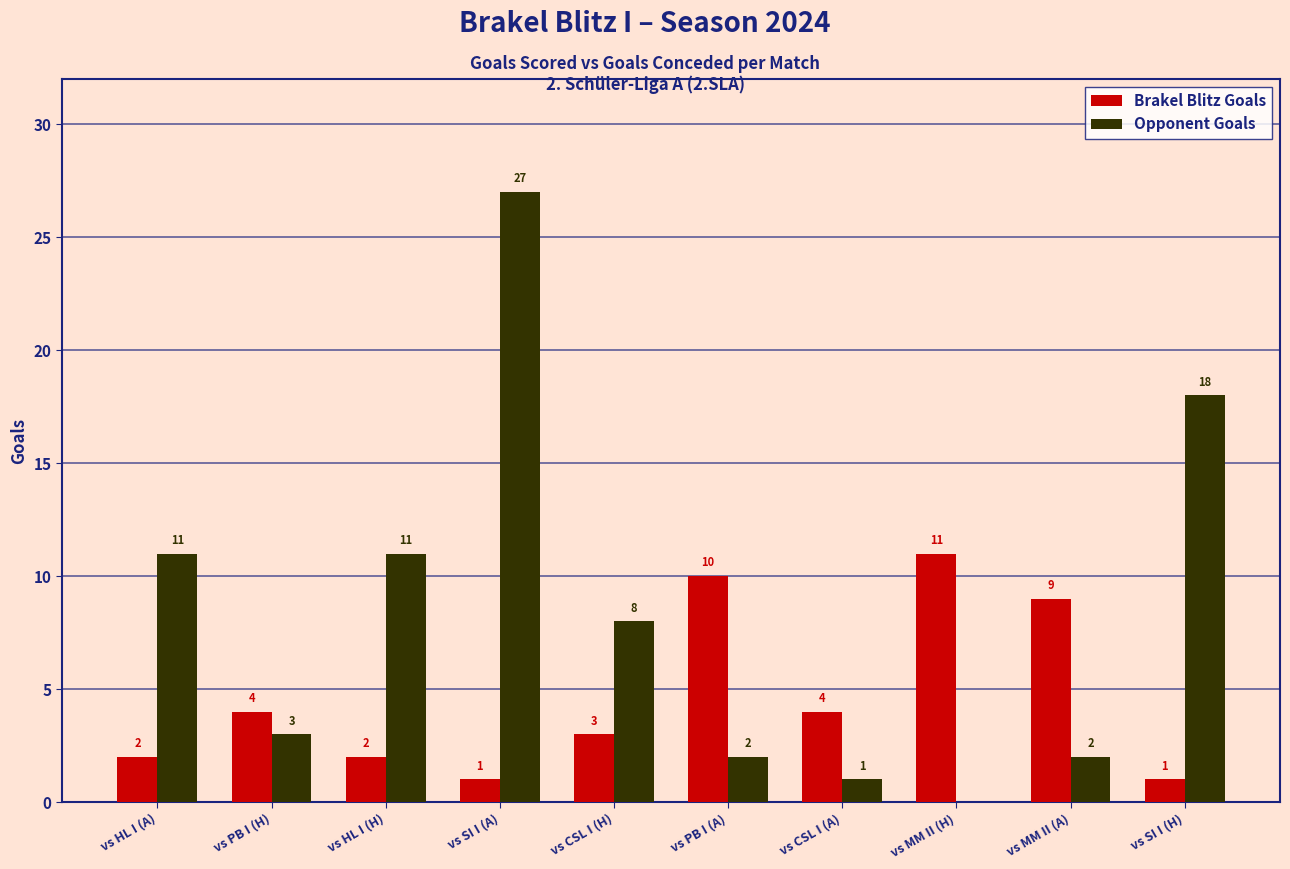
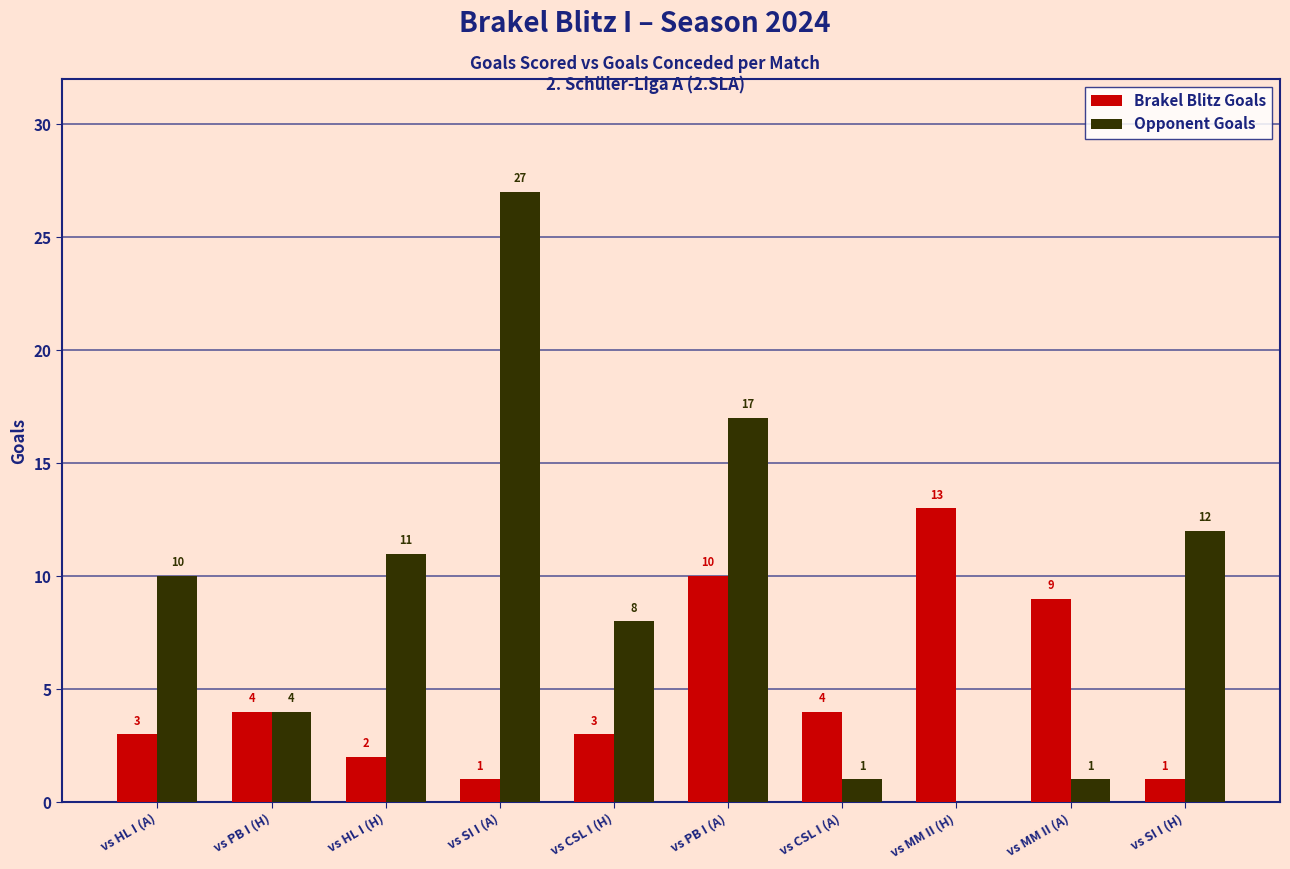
Brakel Blitz Goals, vs HL I (A): 2 -> 3
Opponent Goals, vs HL I (A): 11 -> 10
Opponent Goals, vs PB I (H): 3 -> 4
Opponent Goals, vs PB I (A): 2 -> 17
Brakel Blitz Goals, vs MM II (H): 11 -> 13
Opponent Goals, vs MM II (A): 2 -> 1
Opponent Goals, vs SI I (H): 18 -> 12
